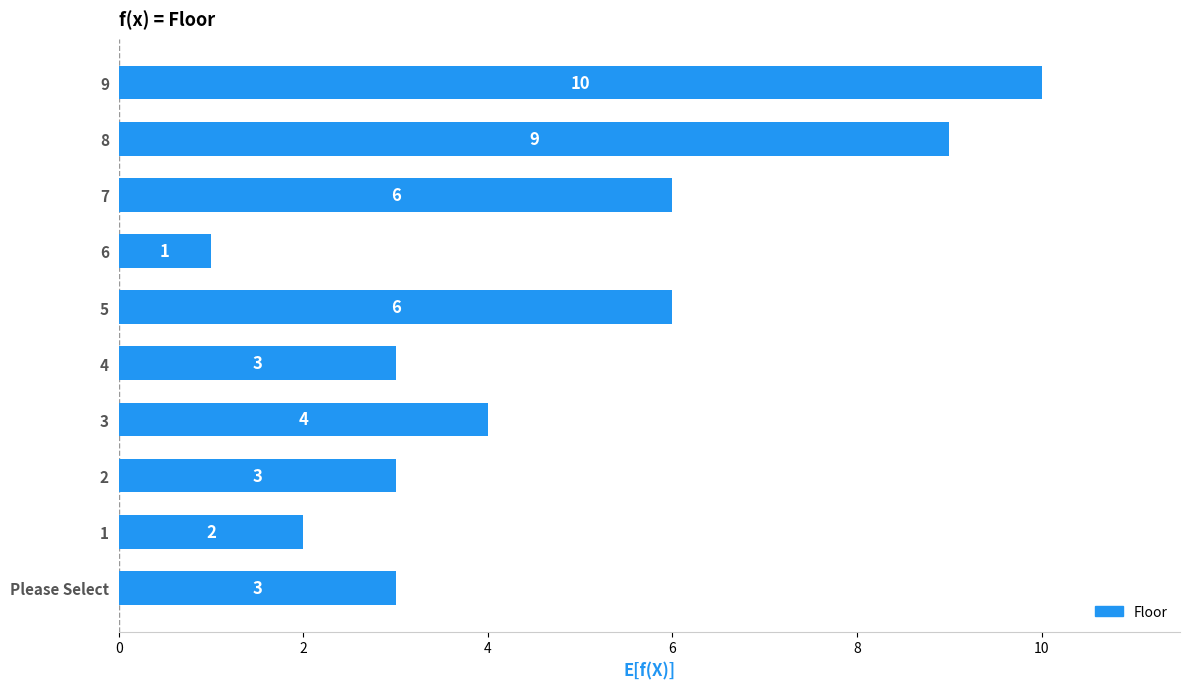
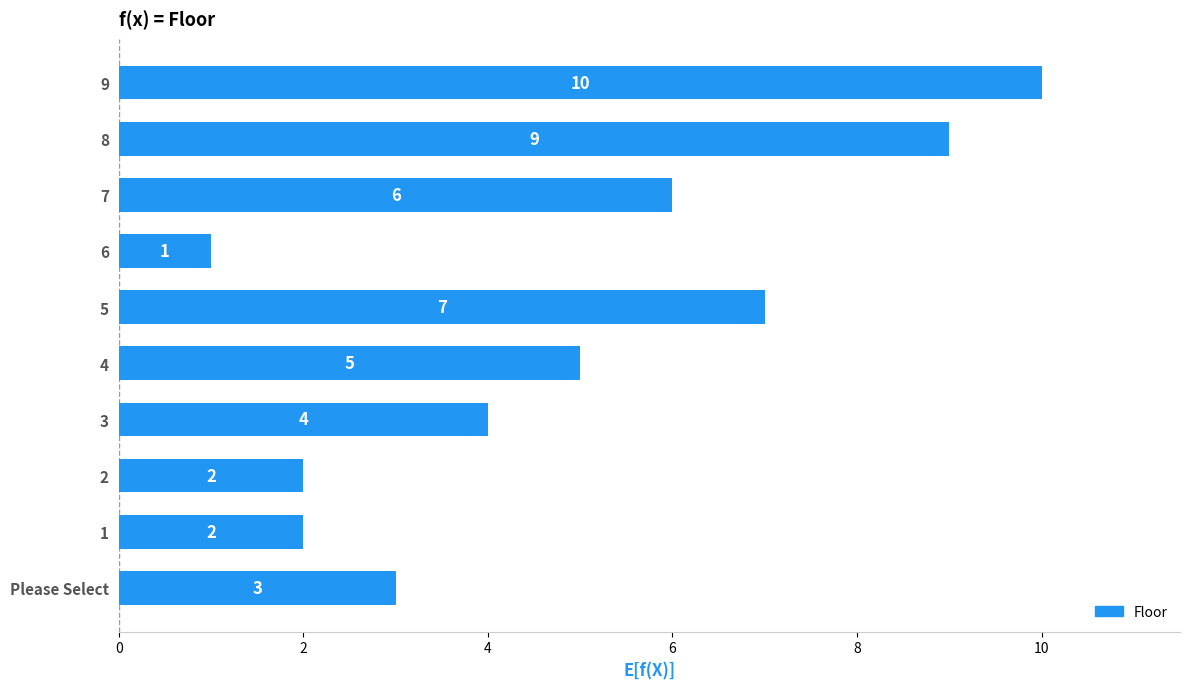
5: 6 -> 7
4: 3 -> 5
2: 3 -> 2
